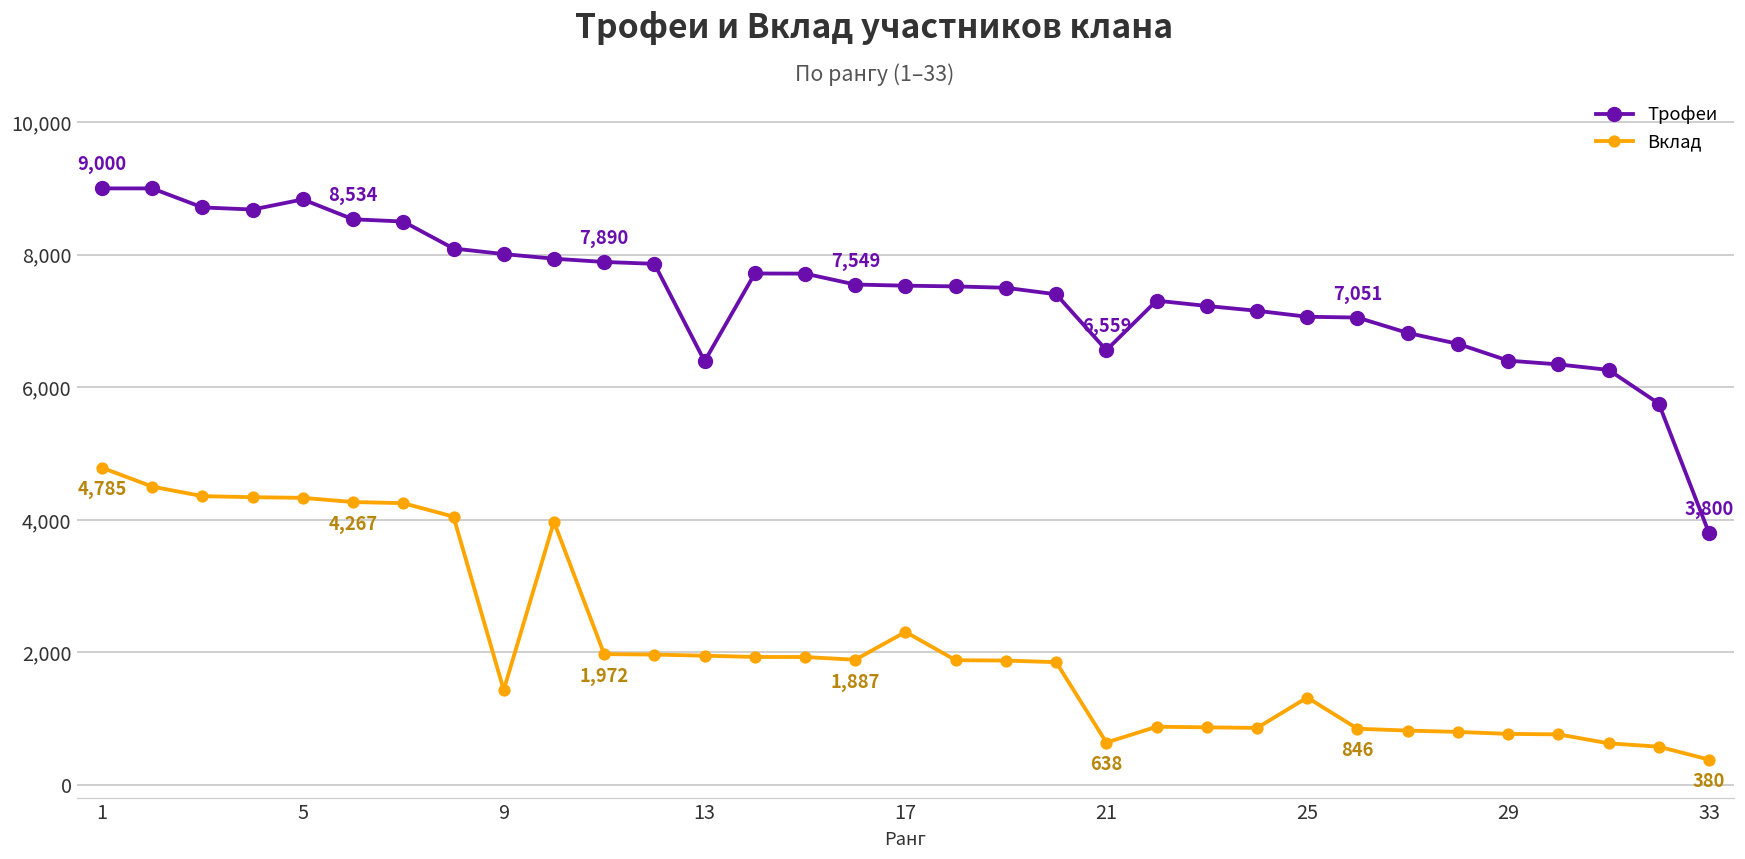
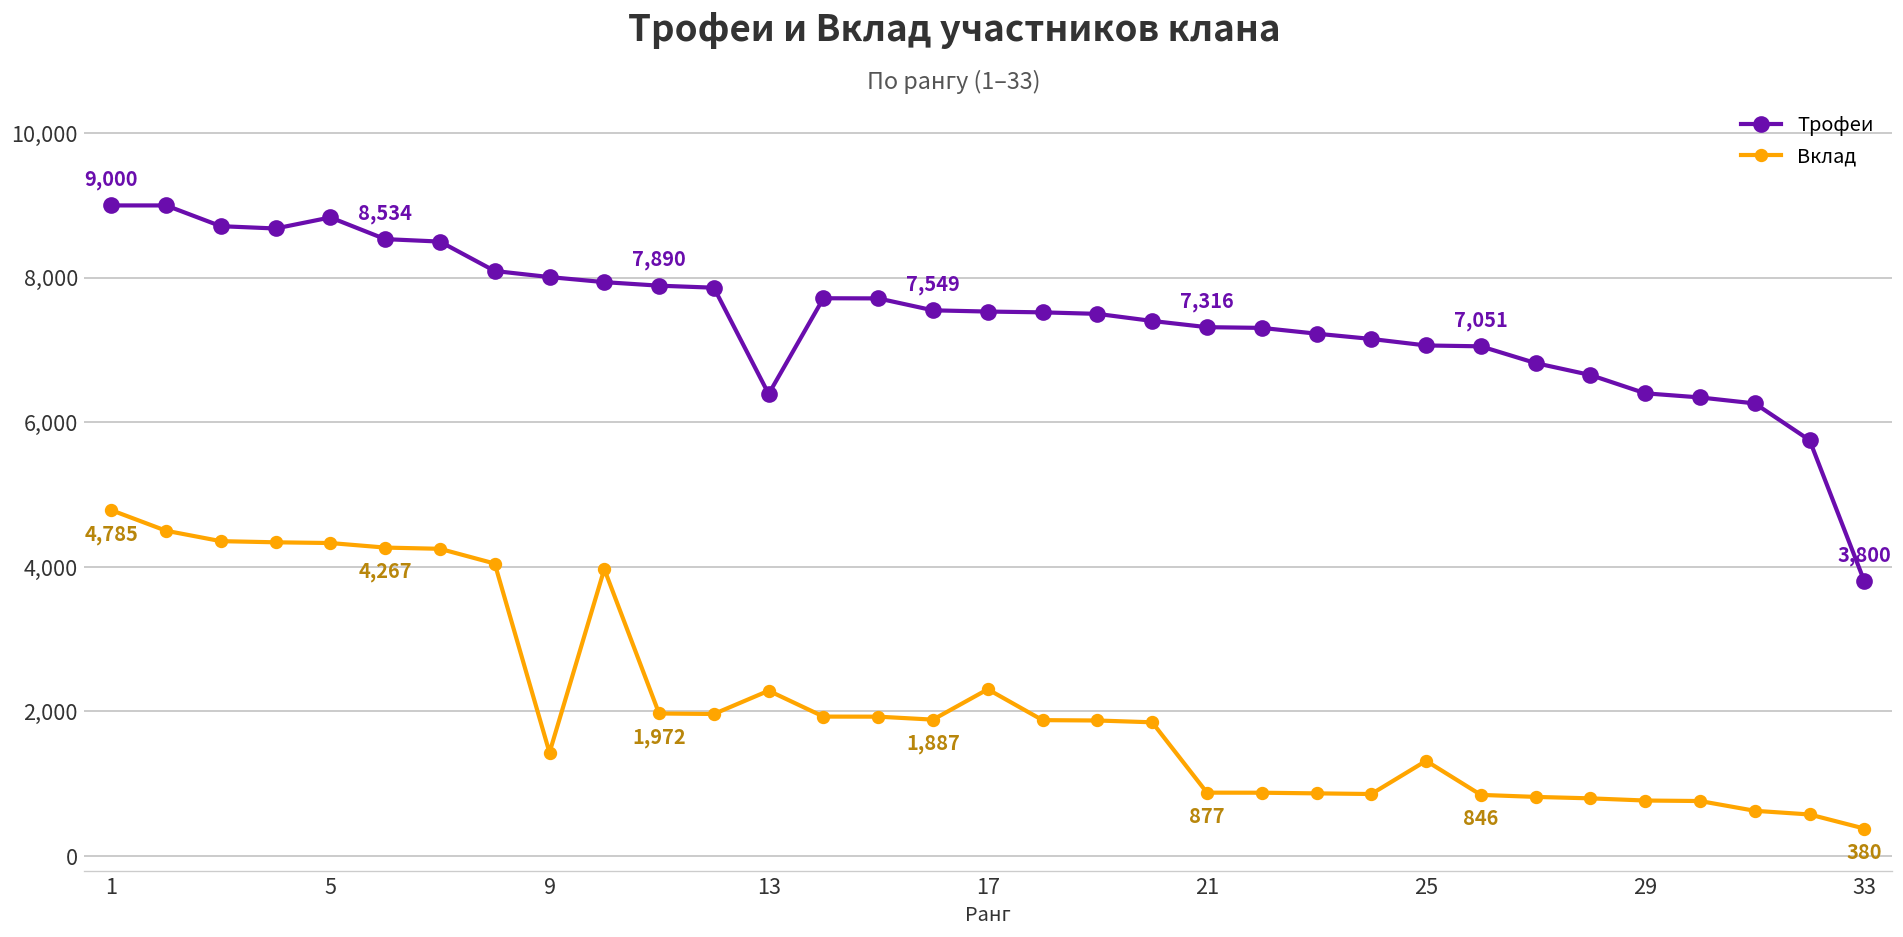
Вклад, 13: 1,900 -> 2,300
Трофеи, 21: 6,559 -> 7,316
Вклад, 21: 638 -> 877
